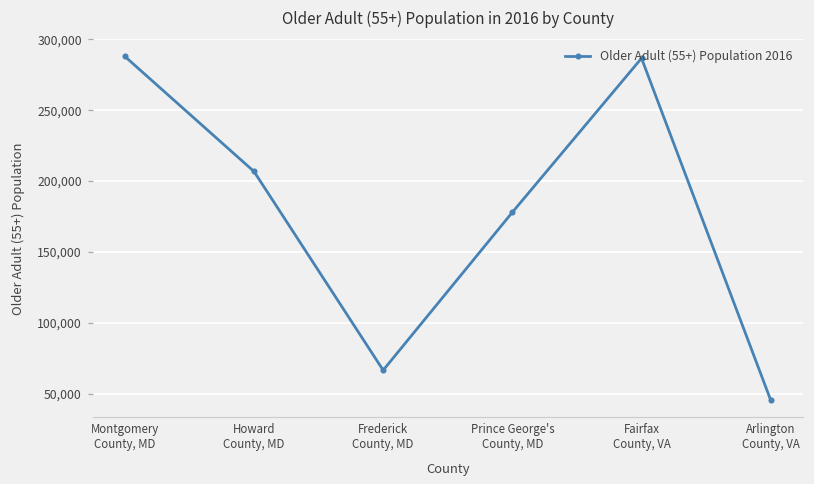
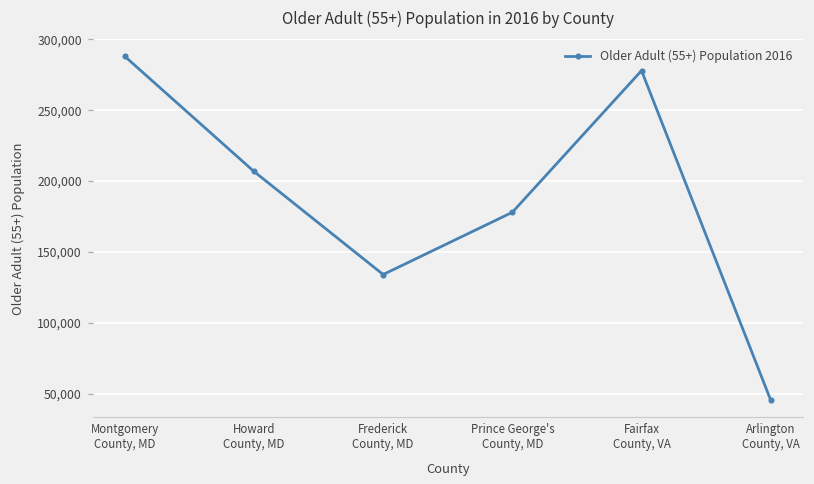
Frederick County, MD: 67,000 -> 134,000
Fairfax County, VA: 287,000 -> 278,000
